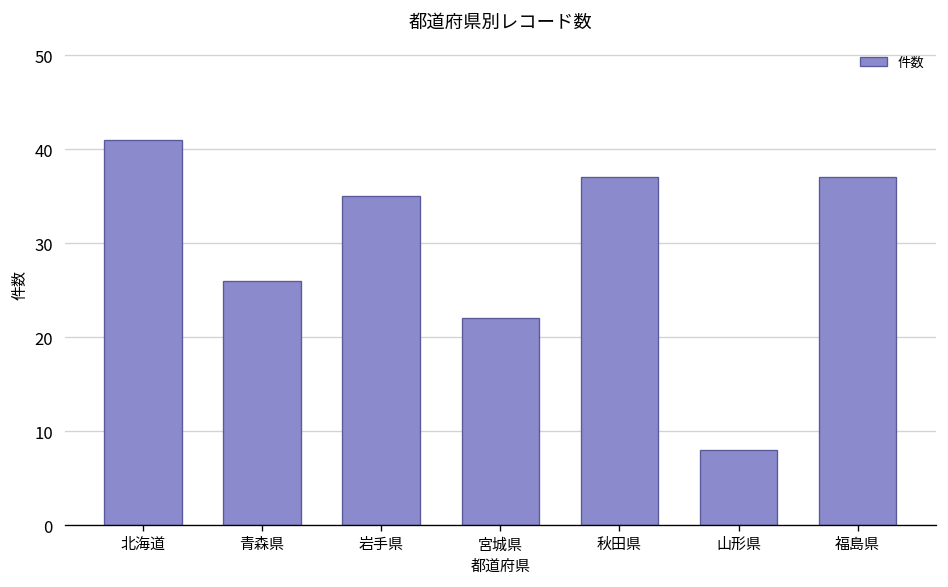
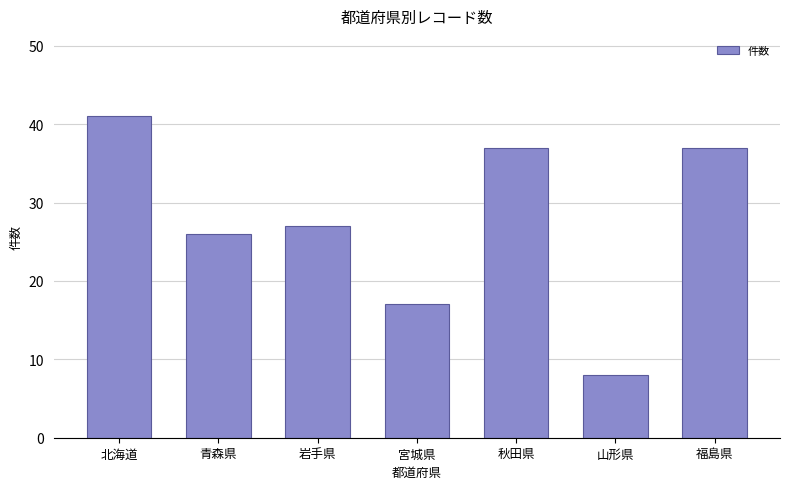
岩手県: 35 -> 27
宮城県: 22 -> 17
